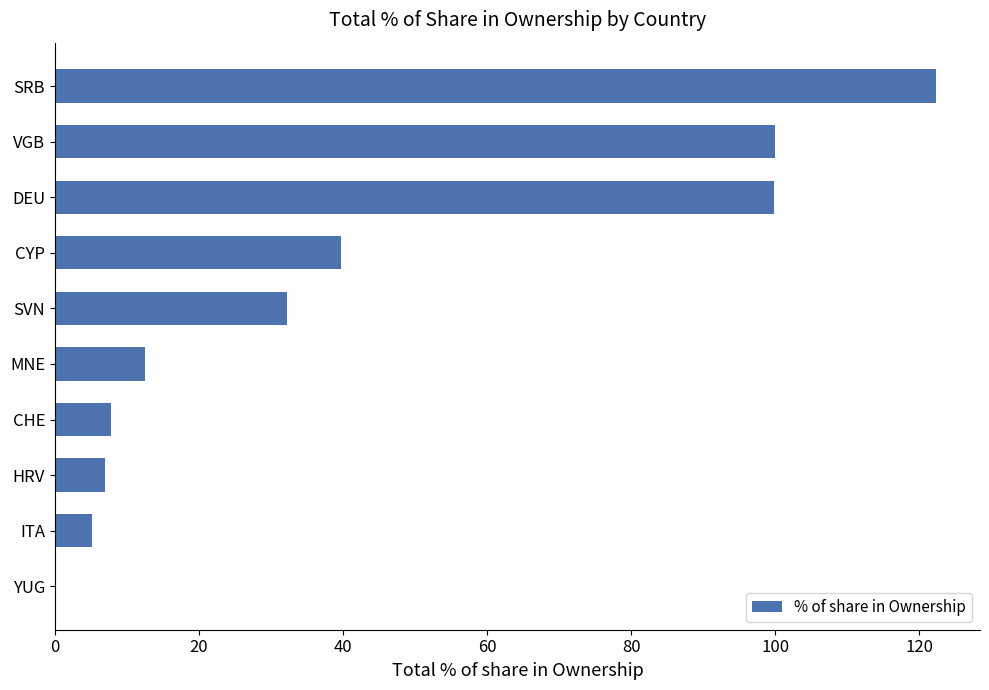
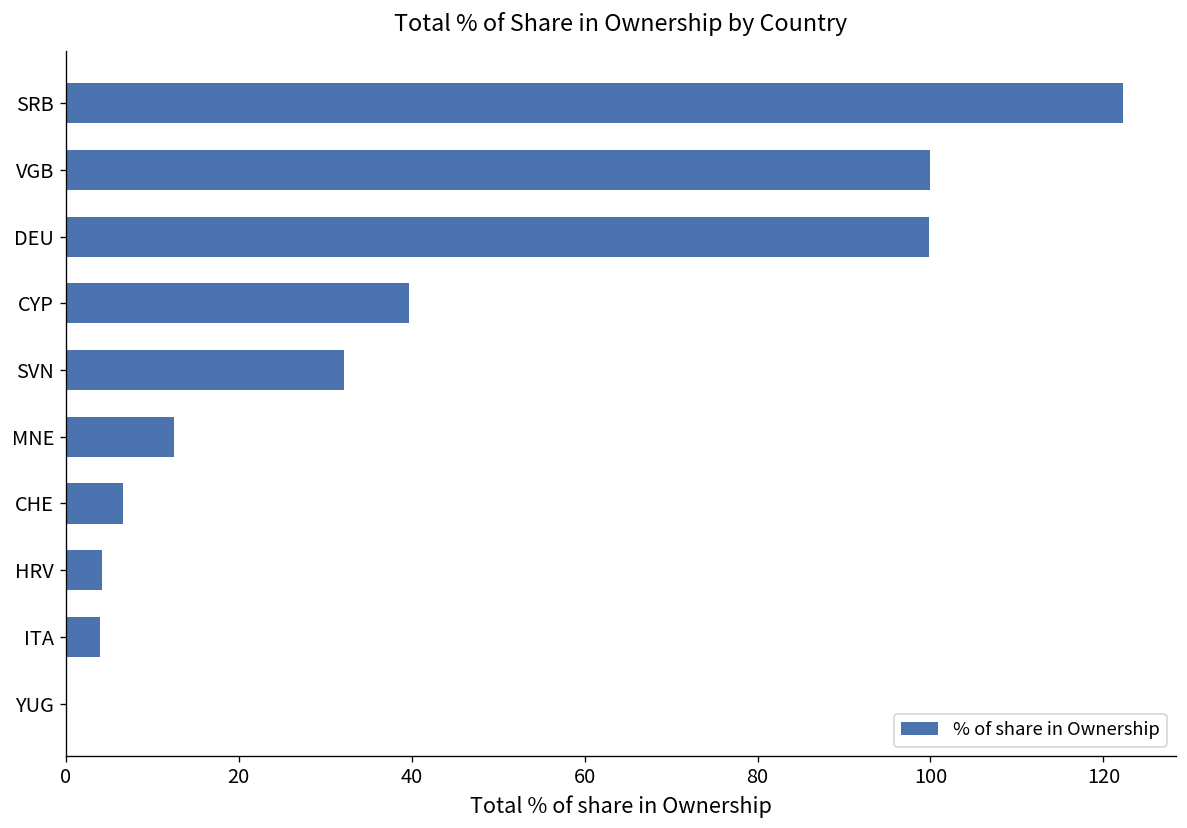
CHE: 8 -> 7
HRV: 7 -> 4
ITA: 5 -> 4
